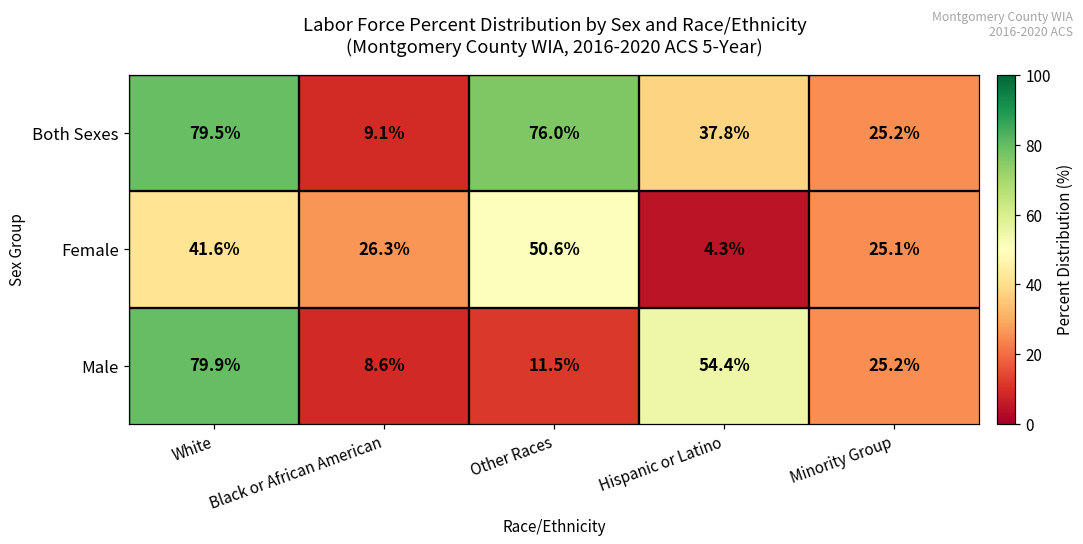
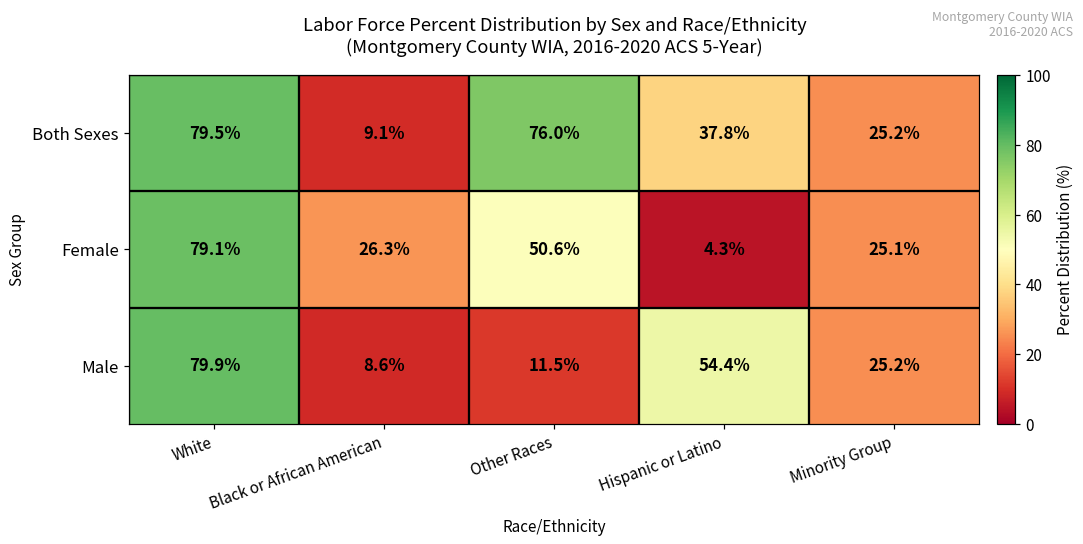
Female, White: 41.6% -> 79.1%
